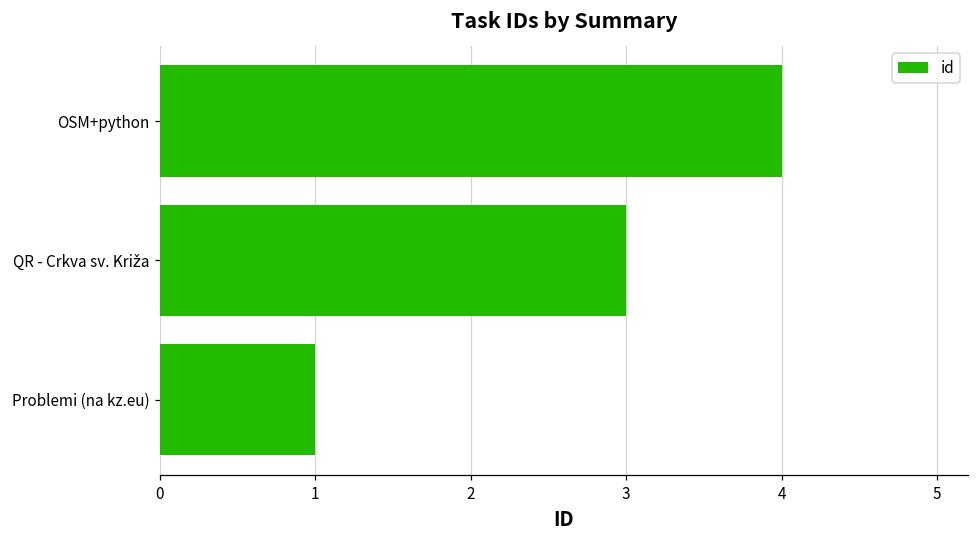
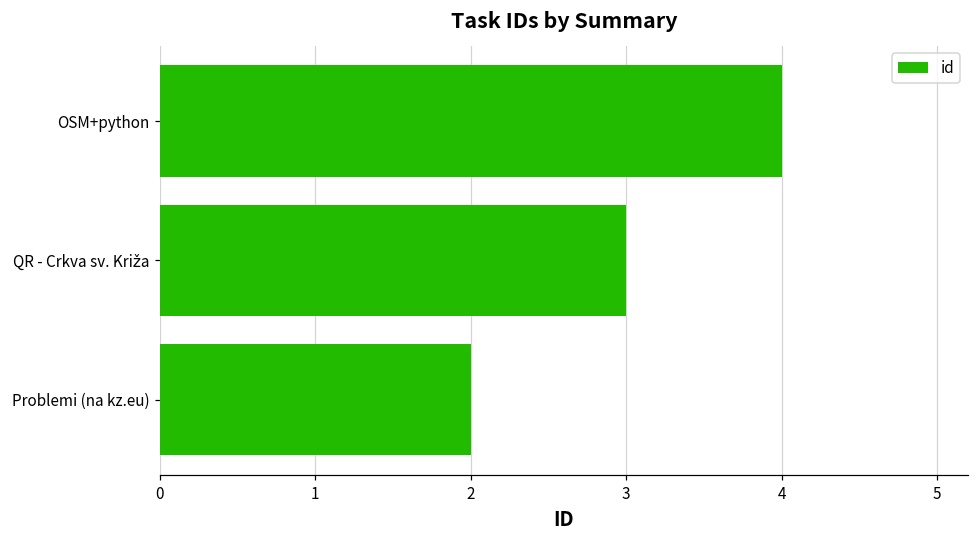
Problemi (na kz.eu): 1 -> 2
